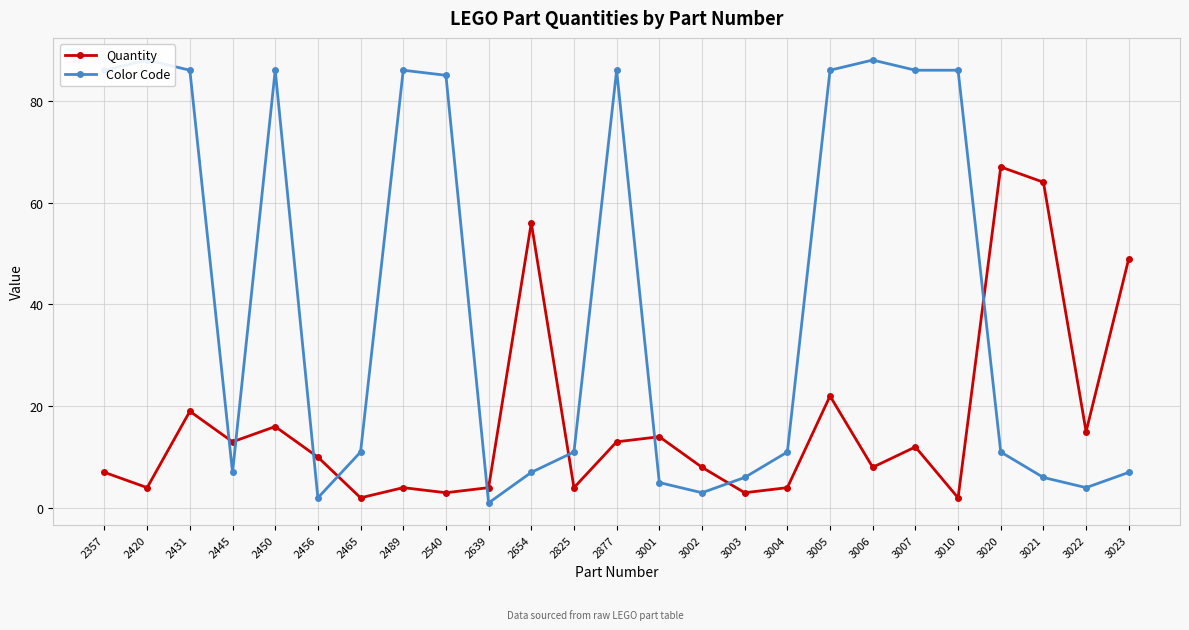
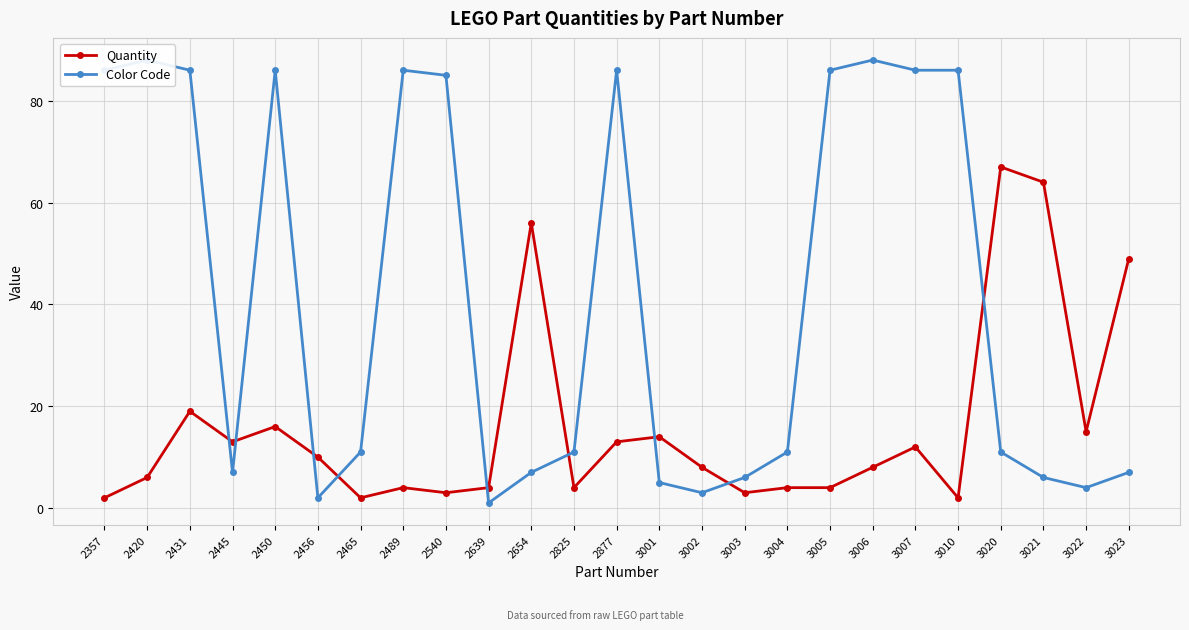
Quantity, 2357: 7 -> 2
Quantity, 2420: 4 -> 6
Quantity, 3005: 22 -> 4
